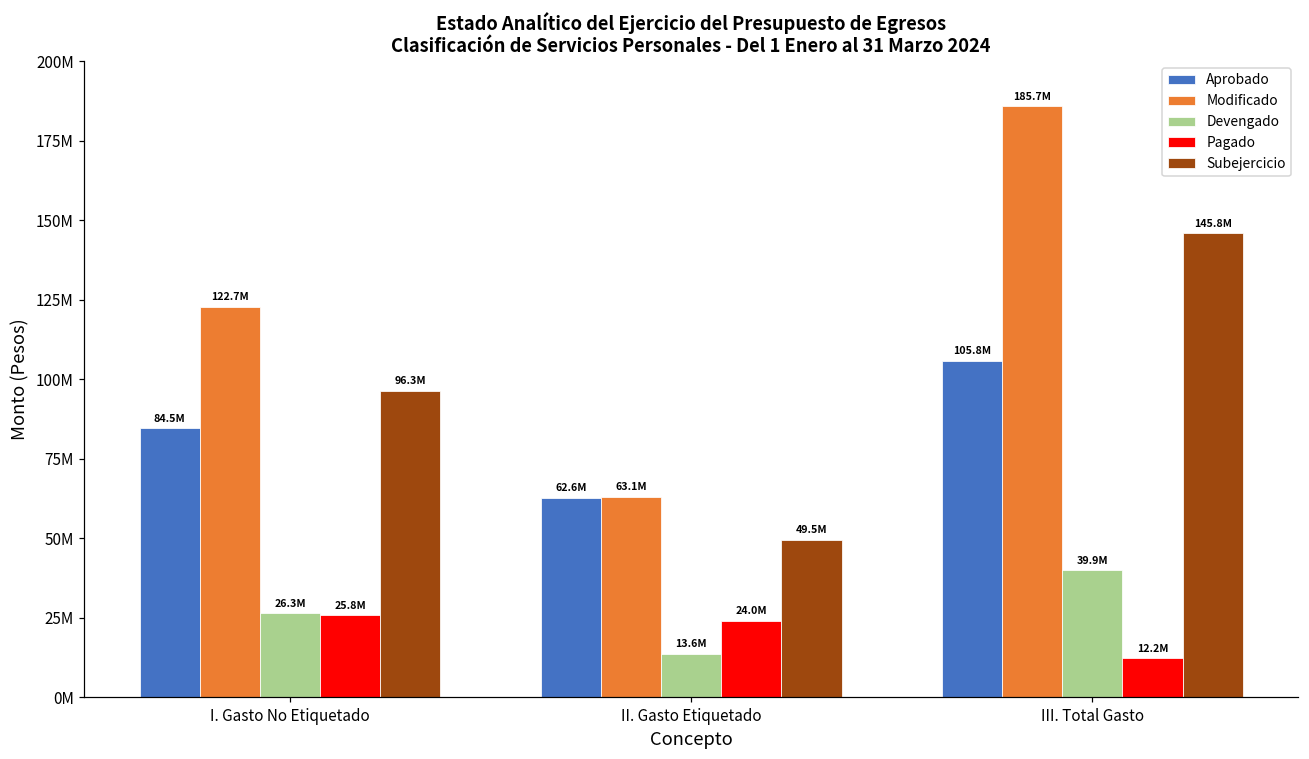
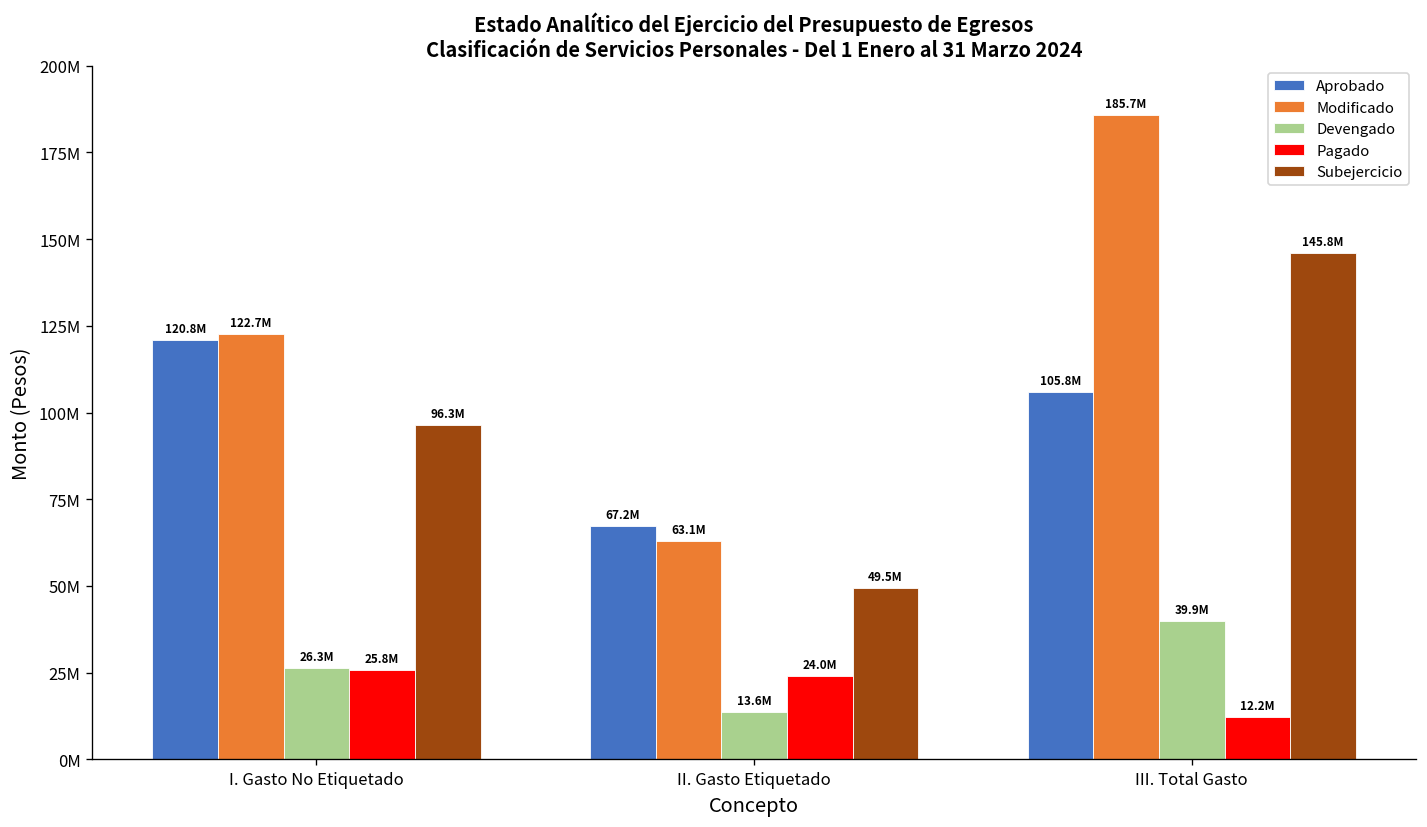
Aprobado, I. Gasto No Etiquetado: 84.5M -> 120.8M
Aprobado, II. Gasto Etiquetado: 62.6M -> 67.2M
